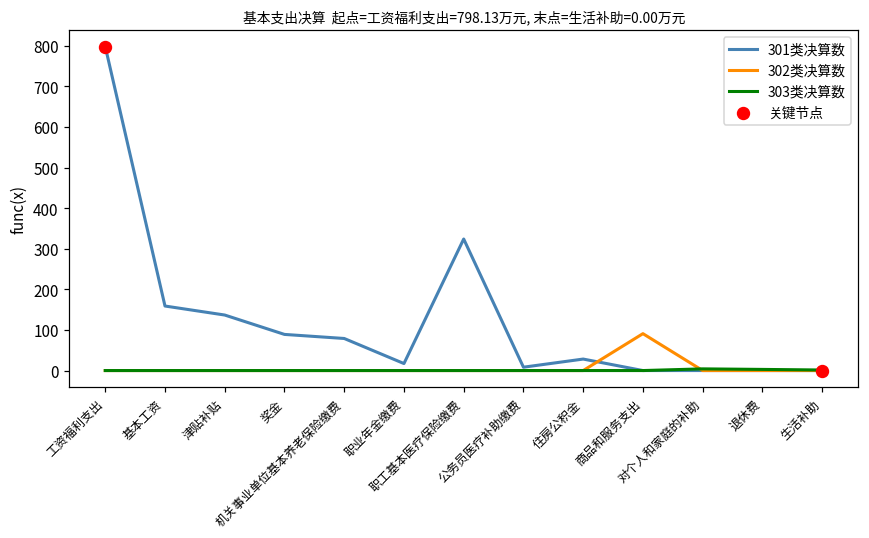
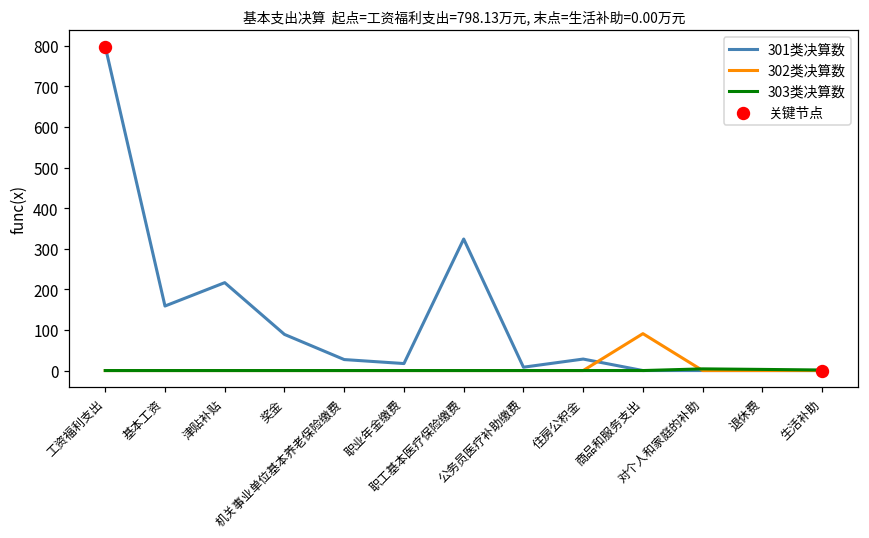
301类决算数, 津贴补贴: 140 -> 220
301类决算数, 机关事业单位基本养老保险缴费: 80 -> 30
